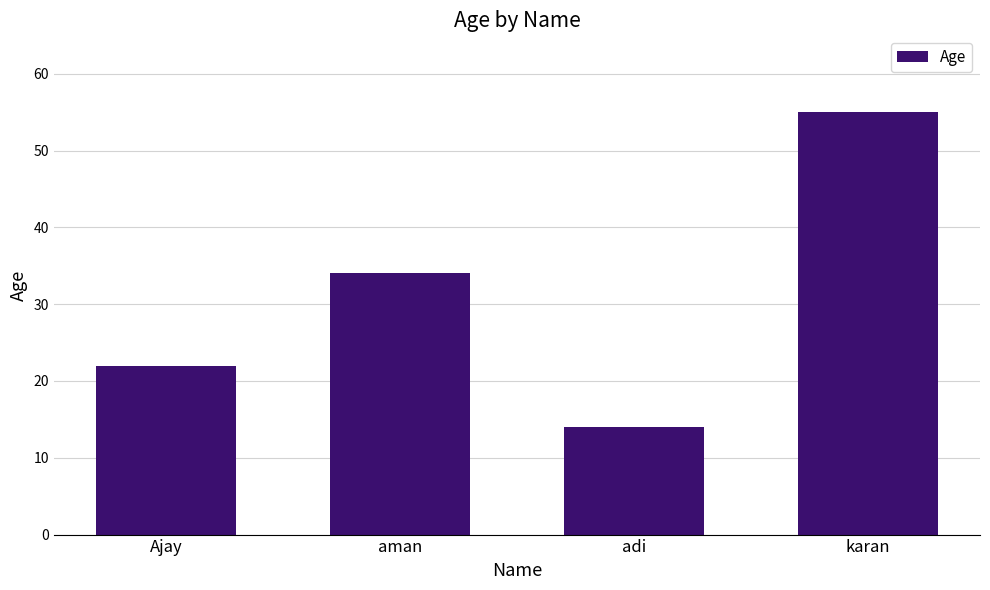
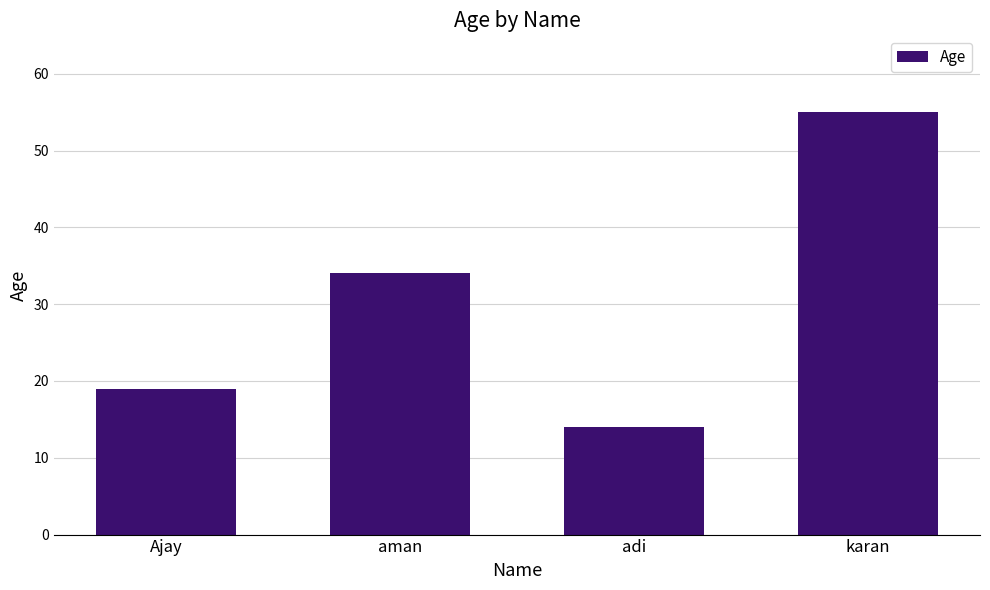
Ajay: 22 -> 19
